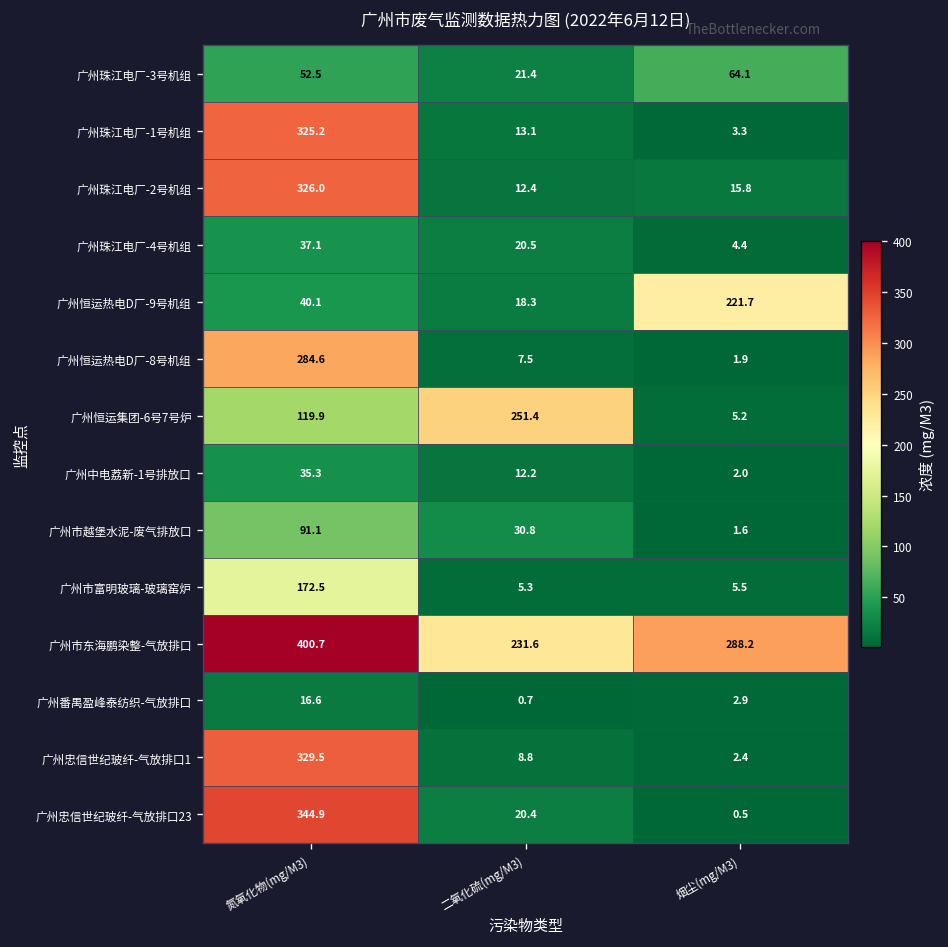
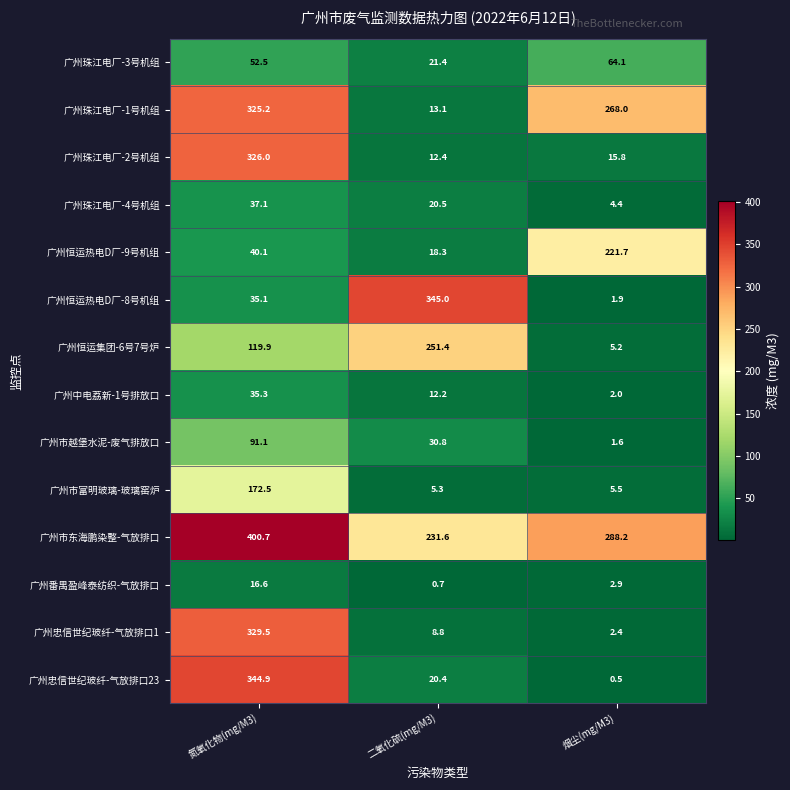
广州珠江电厂-1号机组, 烟尘(mg/M3): 3.3 -> 268.0
广州恒运热电D厂-8号机组, 氮氧化物(mg/M3): 284.6 -> 35.1
广州恒运热电D厂-8号机组, 二氧化硫(mg/M3): 7.5 -> 345.0
